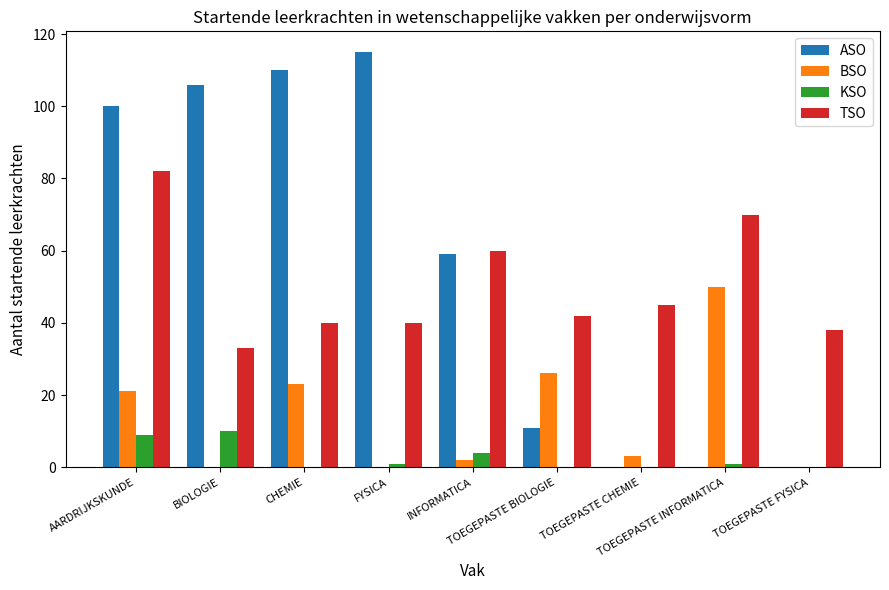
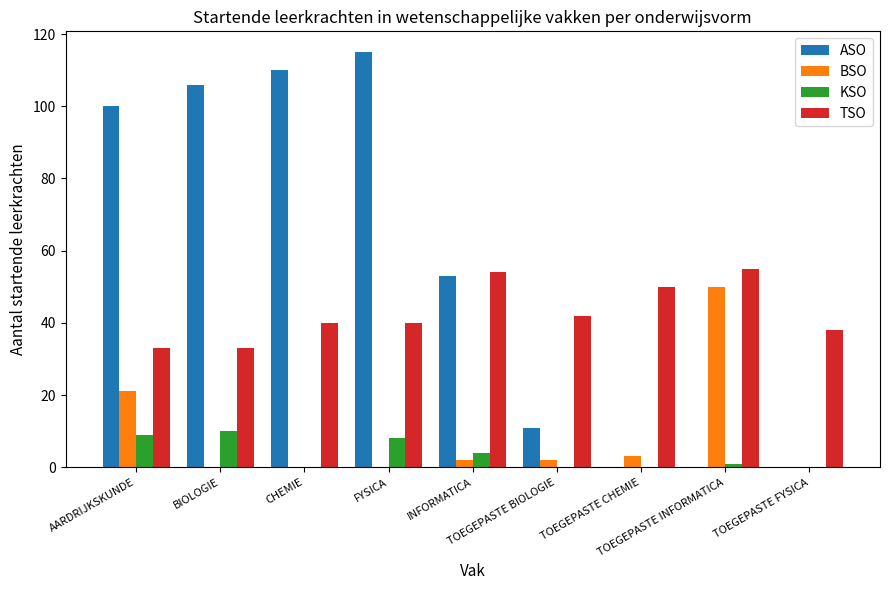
TSO, AARDRIJKSKUNDE: 82 -> 33
BSO, CHEMIE: 23 -> 0
KSO, FYSICA: 1 -> 8
ASO, INFORMATICA: 59 -> 53
TSO, INFORMATICA: 60 -> 54
BSO, TOEGEPASTE BIOLOGIE: 26 -> 2
TSO, TOEGEPASTE CHEMIE: 45 -> 50
TSO, TOEGEPASTE INFORMATICA: 70 -> 55
